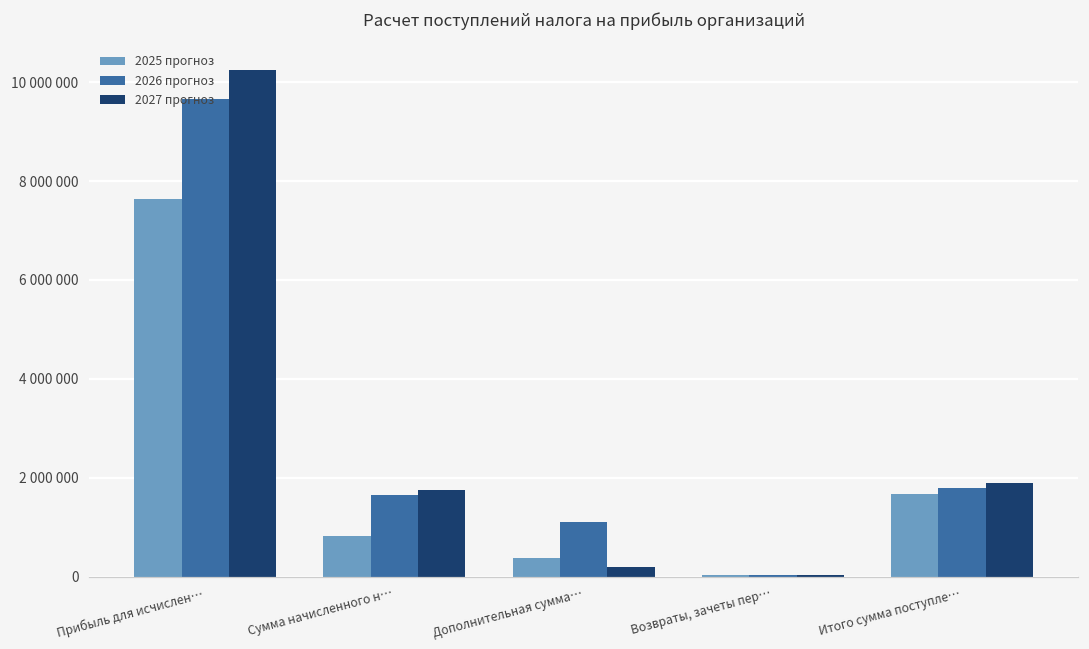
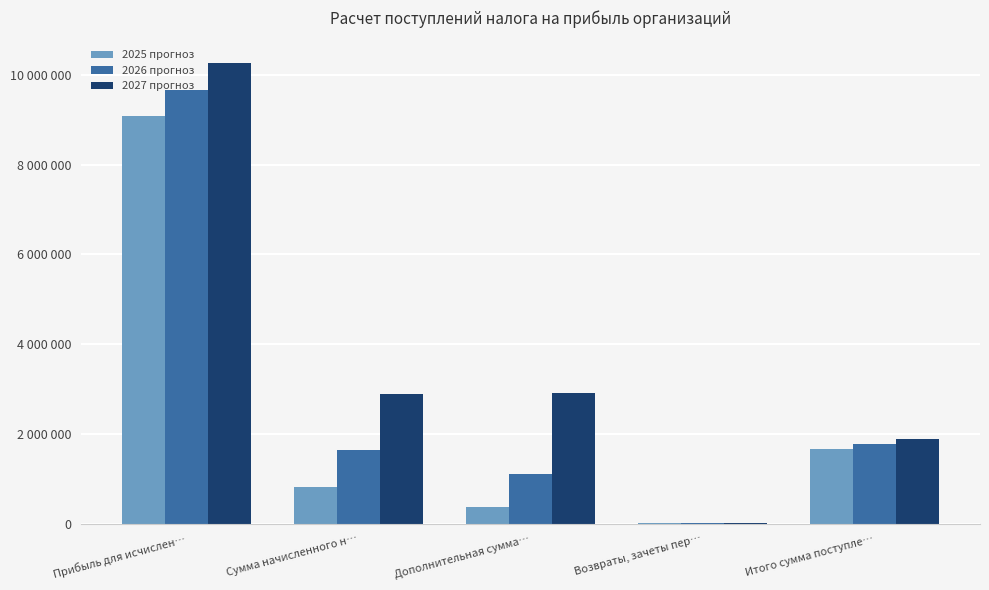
2025 прогноз, Прибыль для исчислен…: 7600000 -> 9100000
2027 прогноз, Сумма начисленного н…: 1700000 -> 2900000
2027 прогноз, Дополнительная сумма…: 200000 -> 2900000
